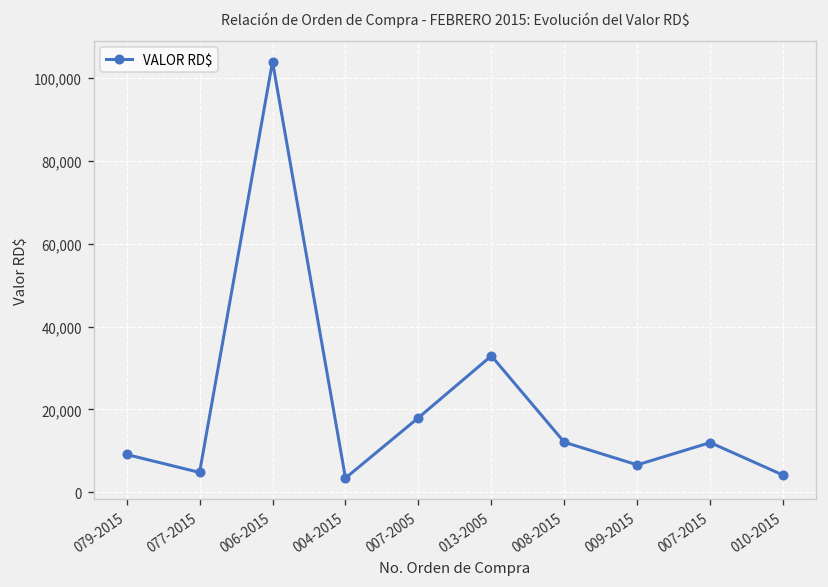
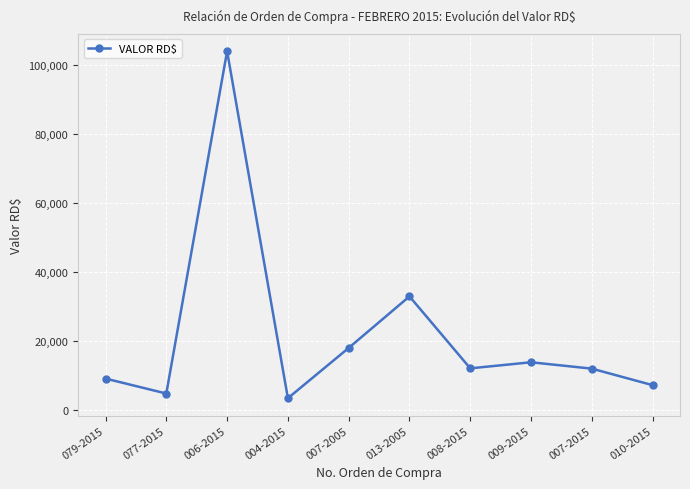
009-2015: 7,000 -> 14,000
010-2015: 4,000 -> 7,000
